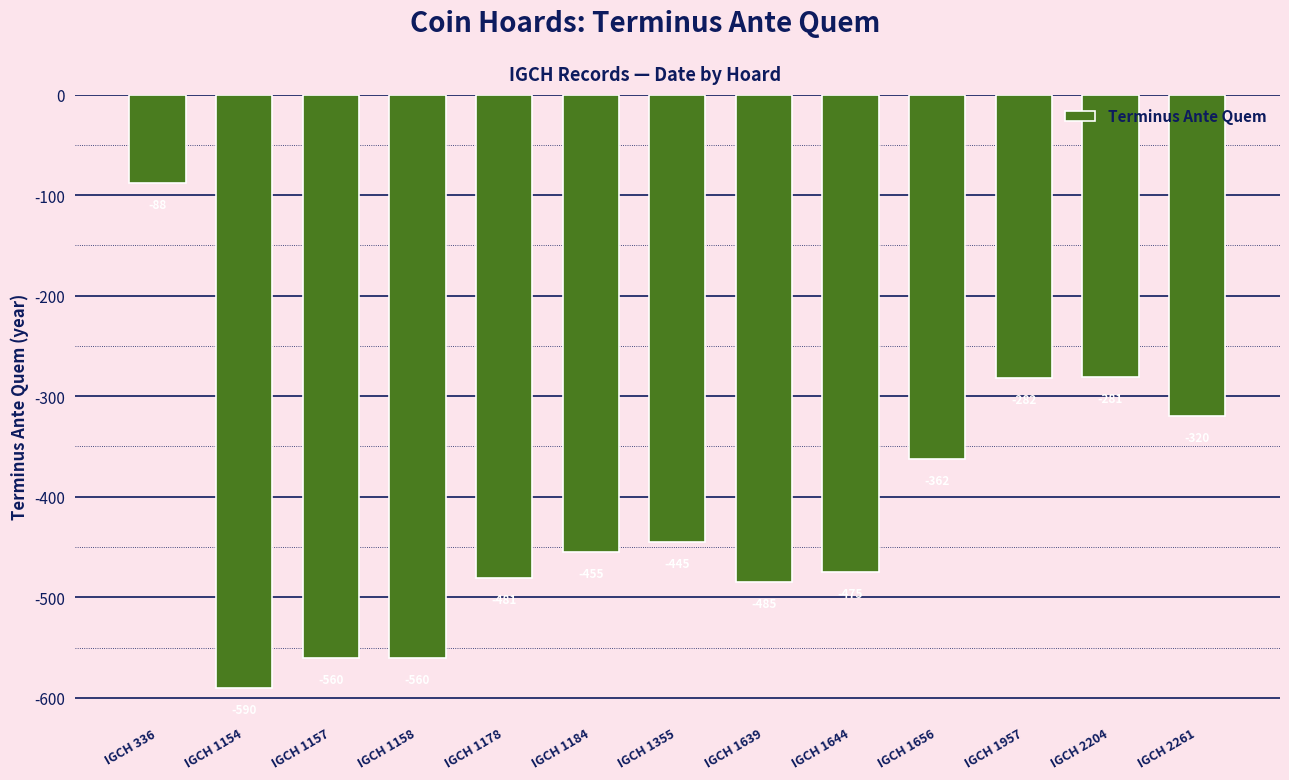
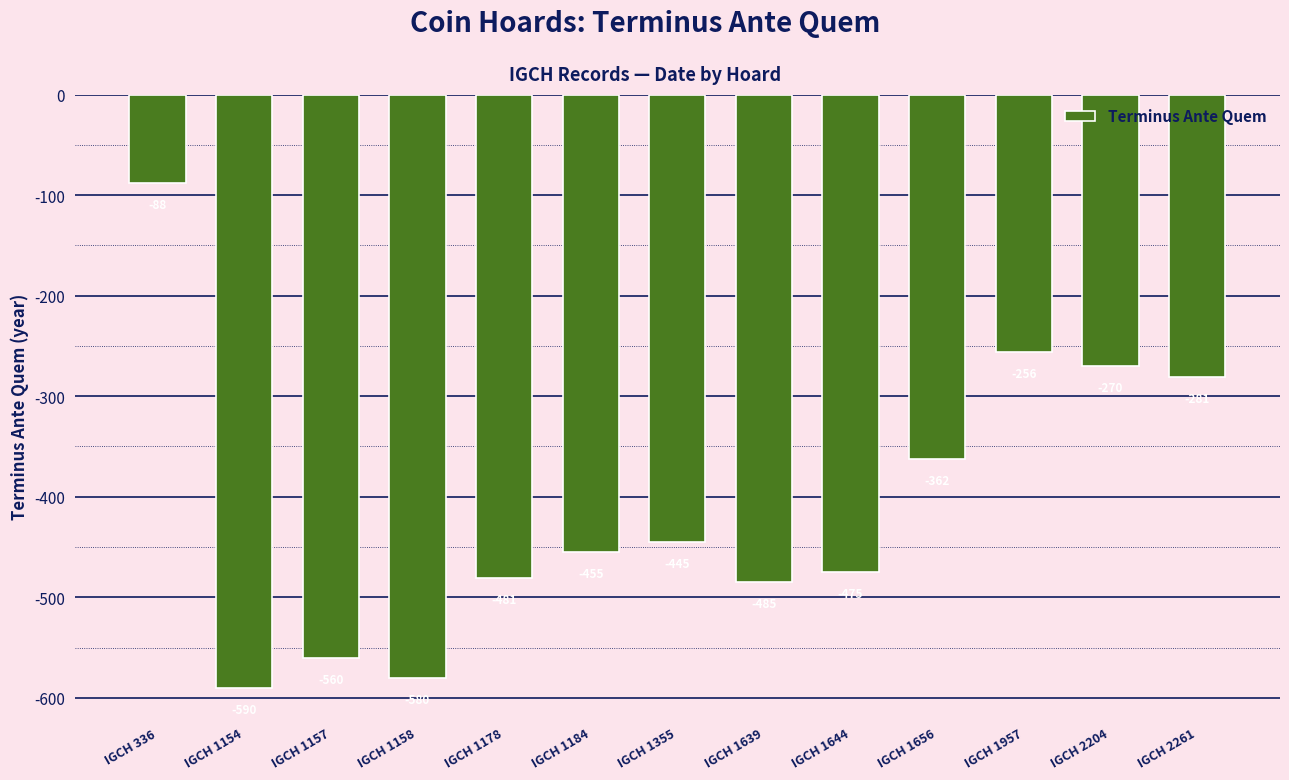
IGCH 1158: -560 -> -580
IGCH 1957: -282 -> -256
IGCH 2204: -281 -> -270
IGCH 2261: -320 -> -281
